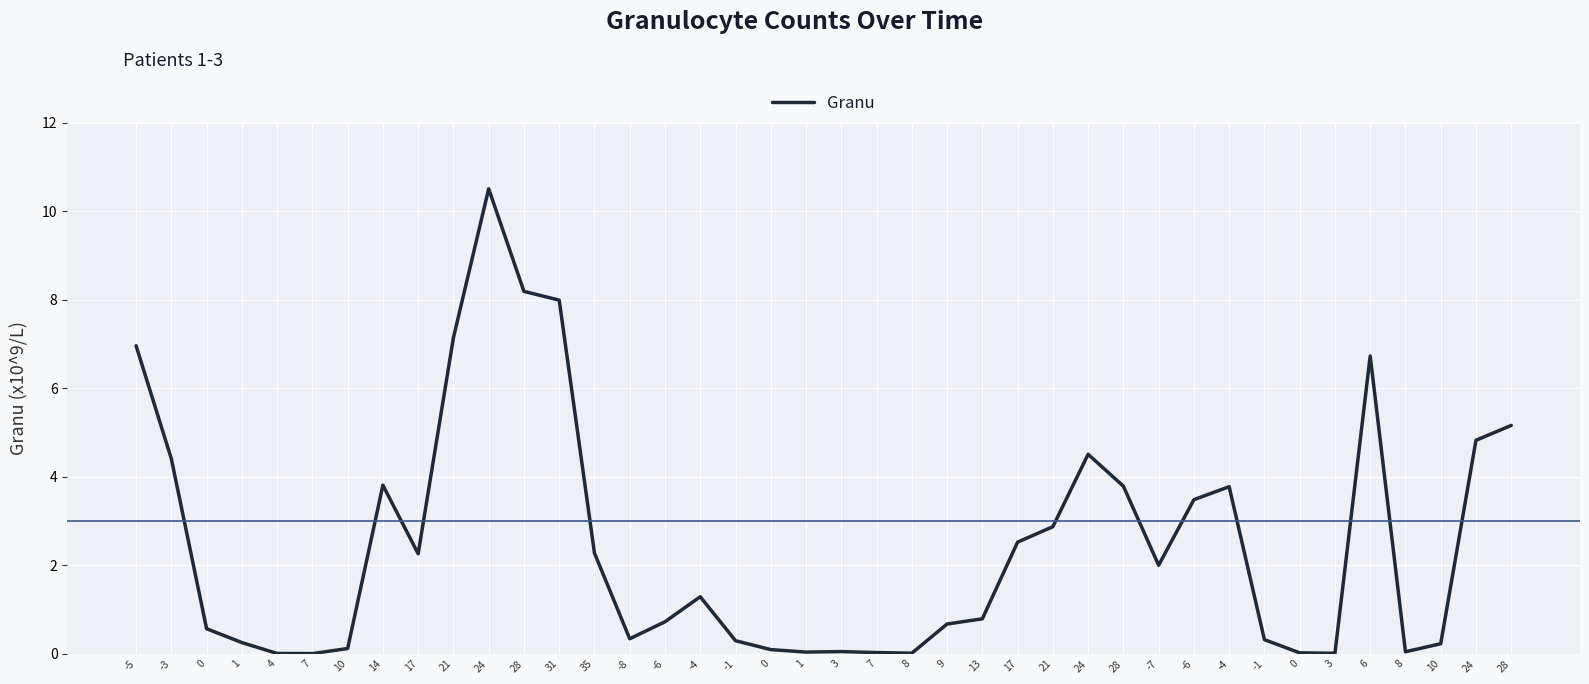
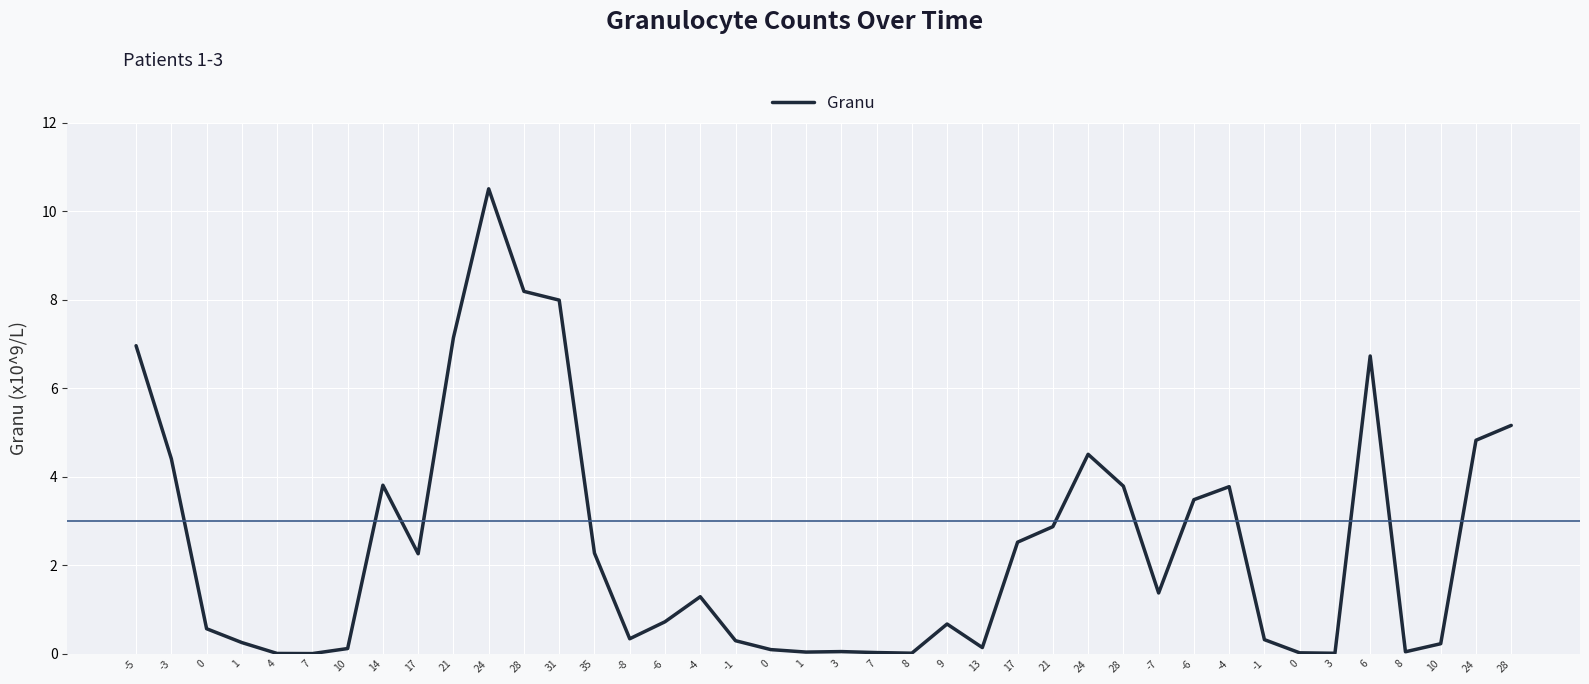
13: 0.8 -> 0.1
-7: 2.0 -> 1.4
